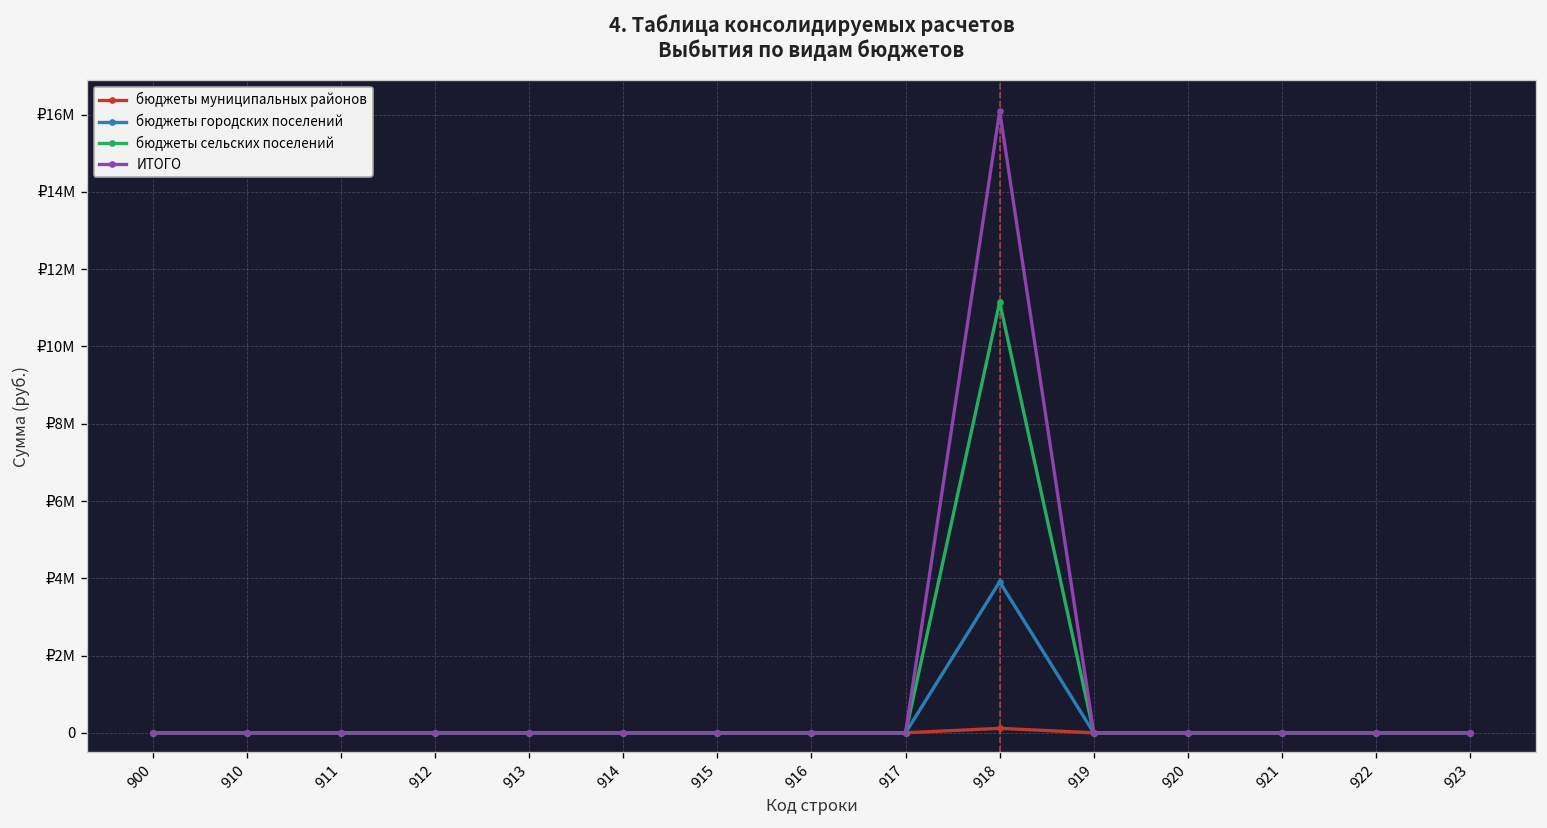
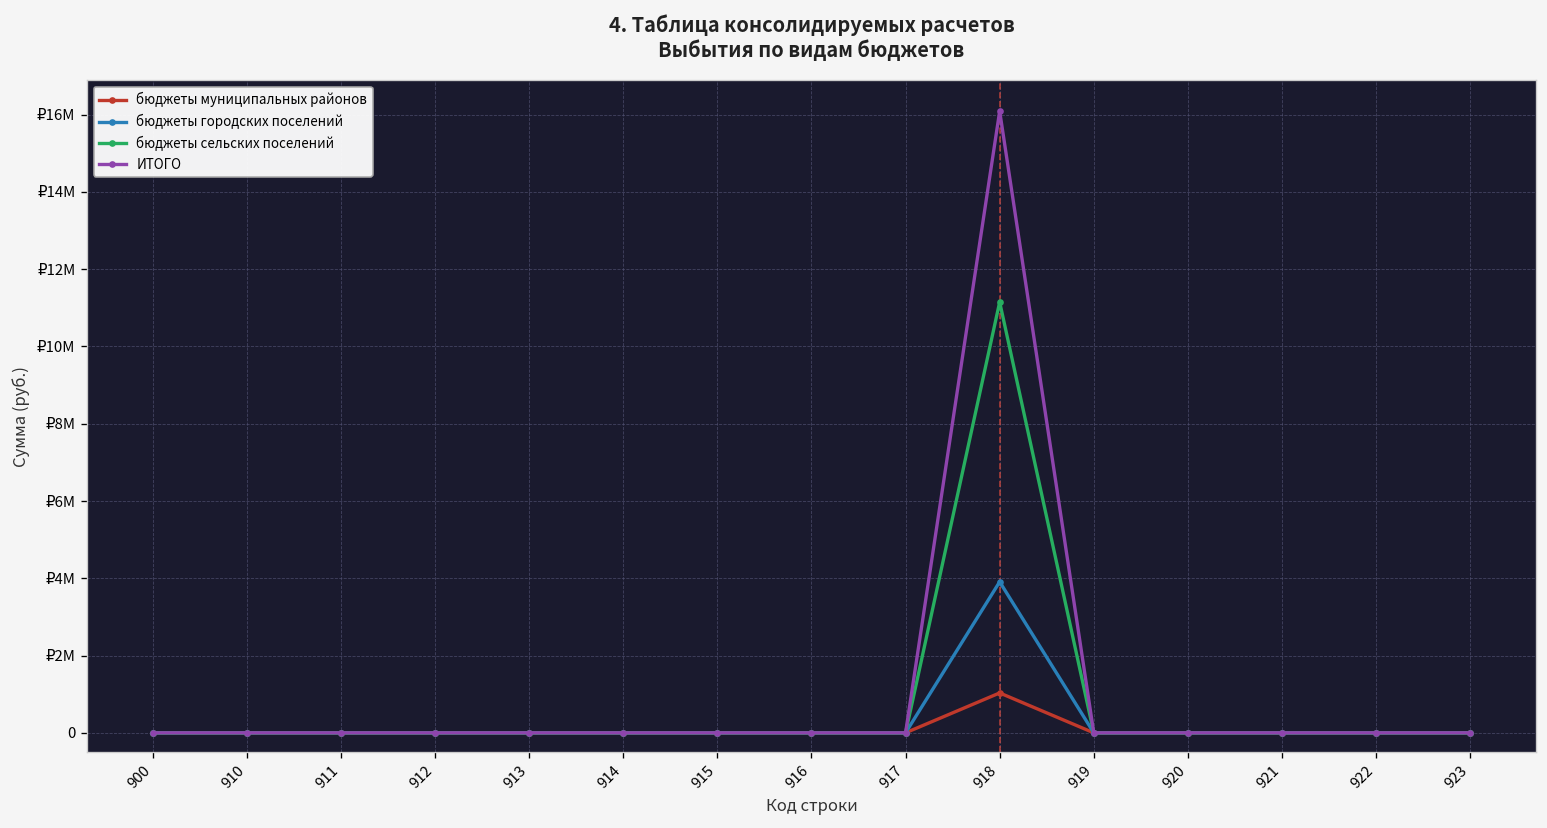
бюджеты муниципальных районов, 918: ₽100000 -> ₽1000000
